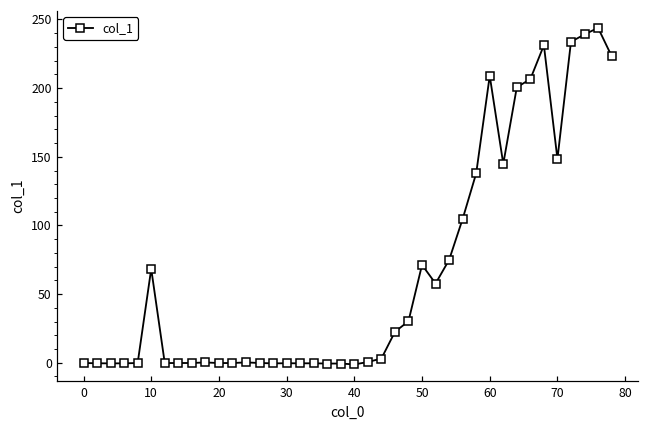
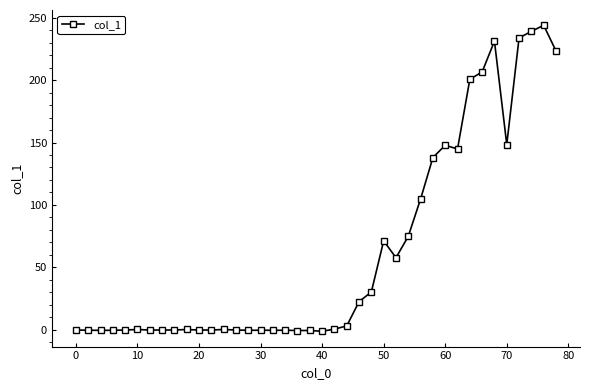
10: 68 -> 0
60: 209 -> 148
